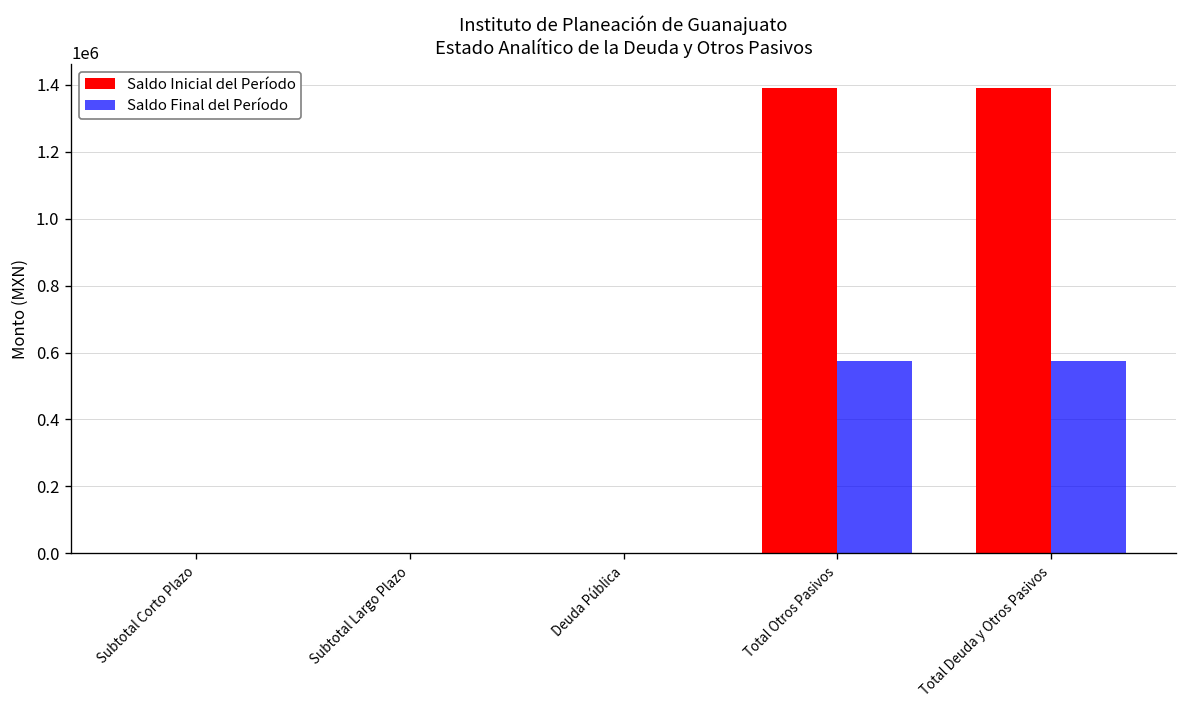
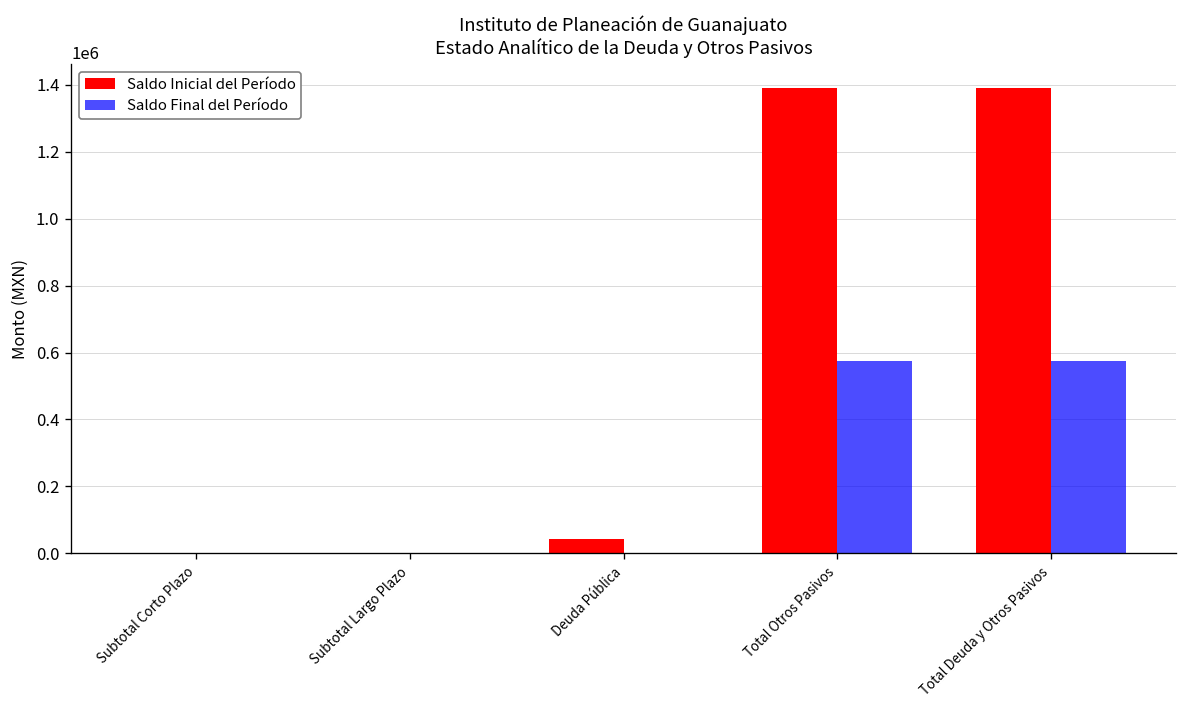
Saldo Inicial del Período, Deuda Pública: 0 -> 40000
